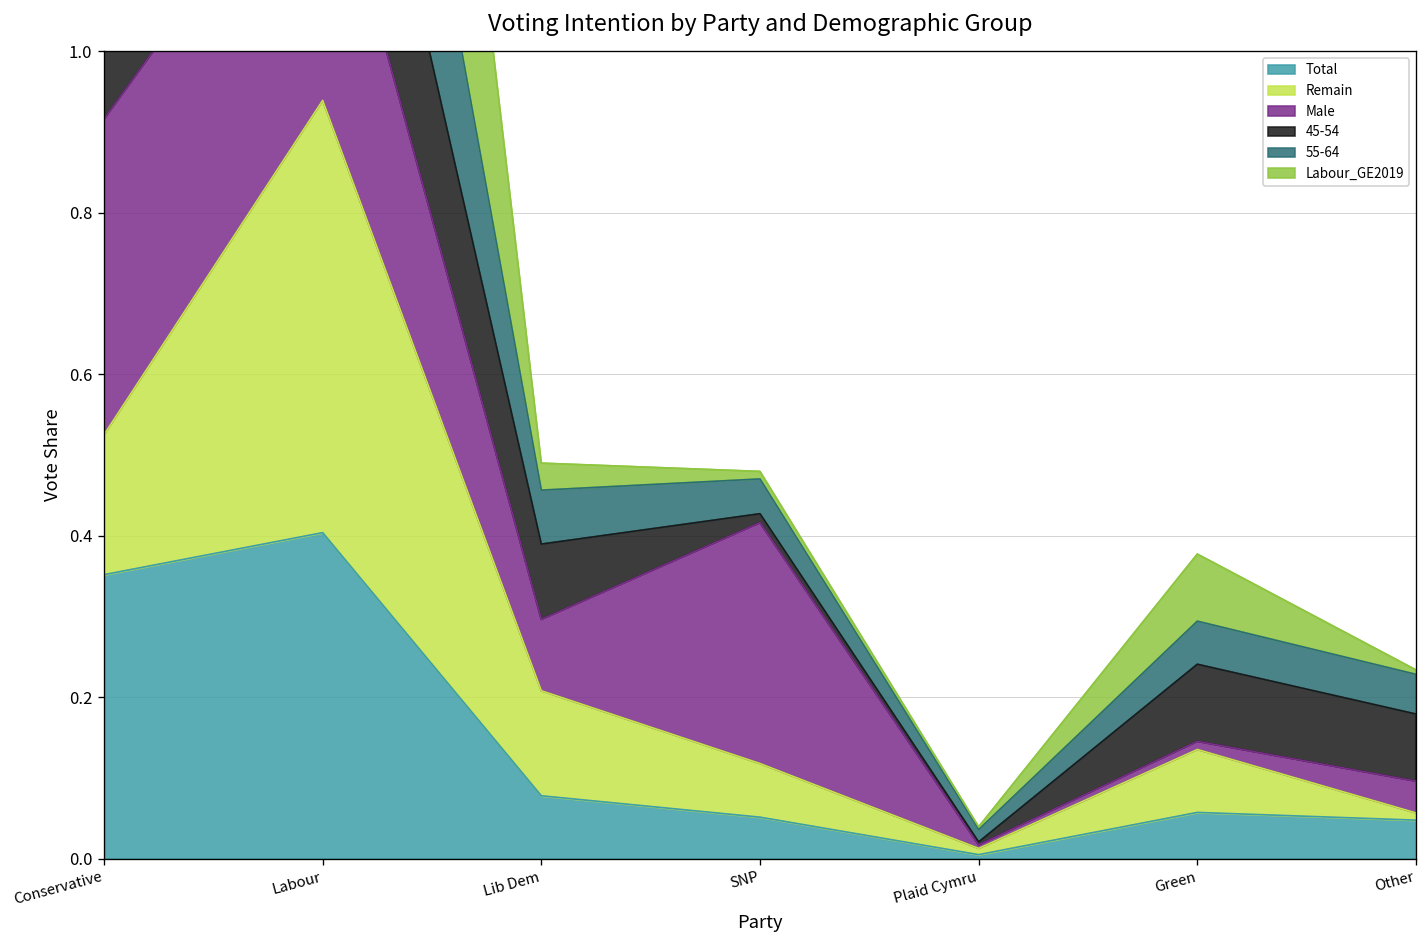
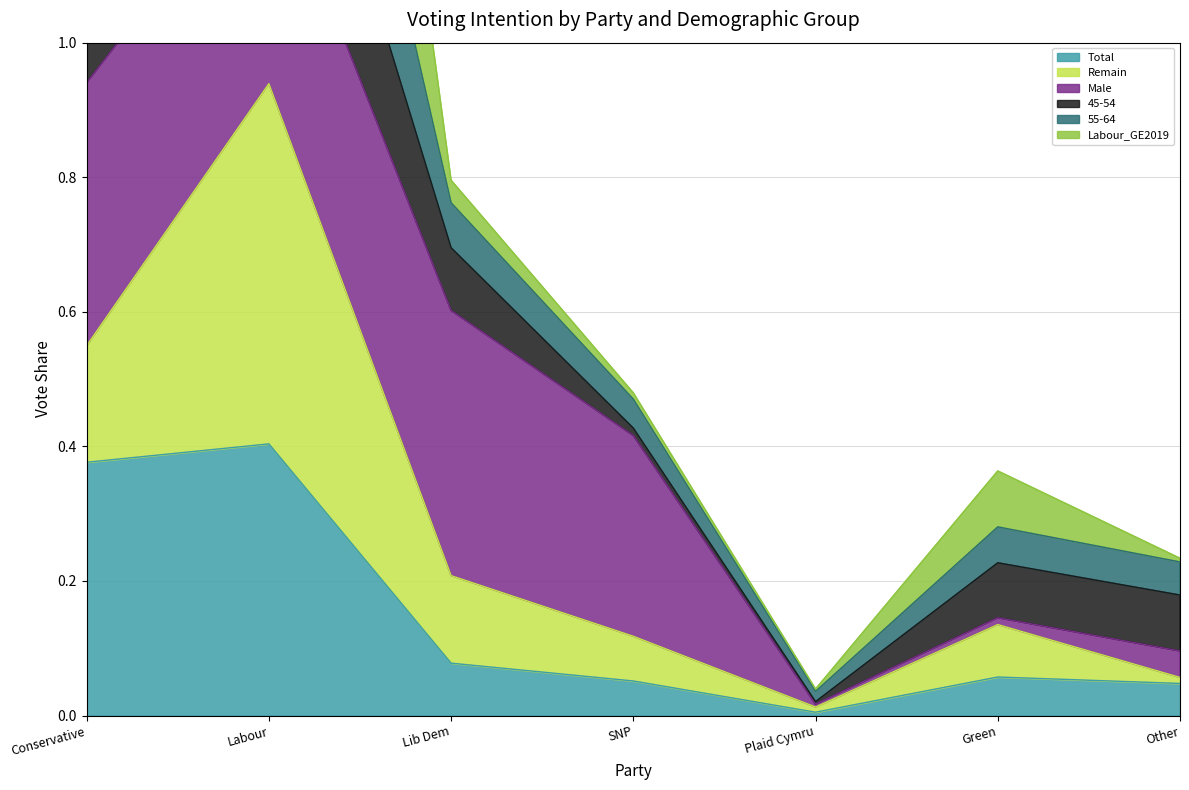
Total, Conservative: 0.35 -> 0.38
Male, Lib Dem: 0.09 -> 0.39
45-54, Green: 0.10 -> 0.08
